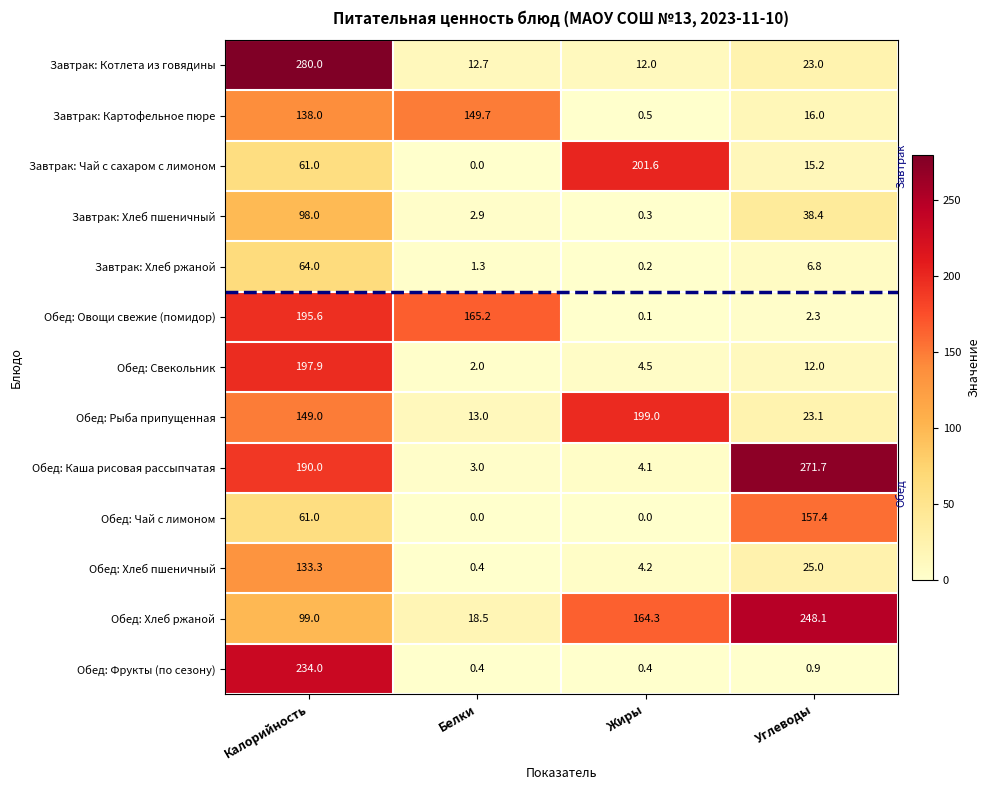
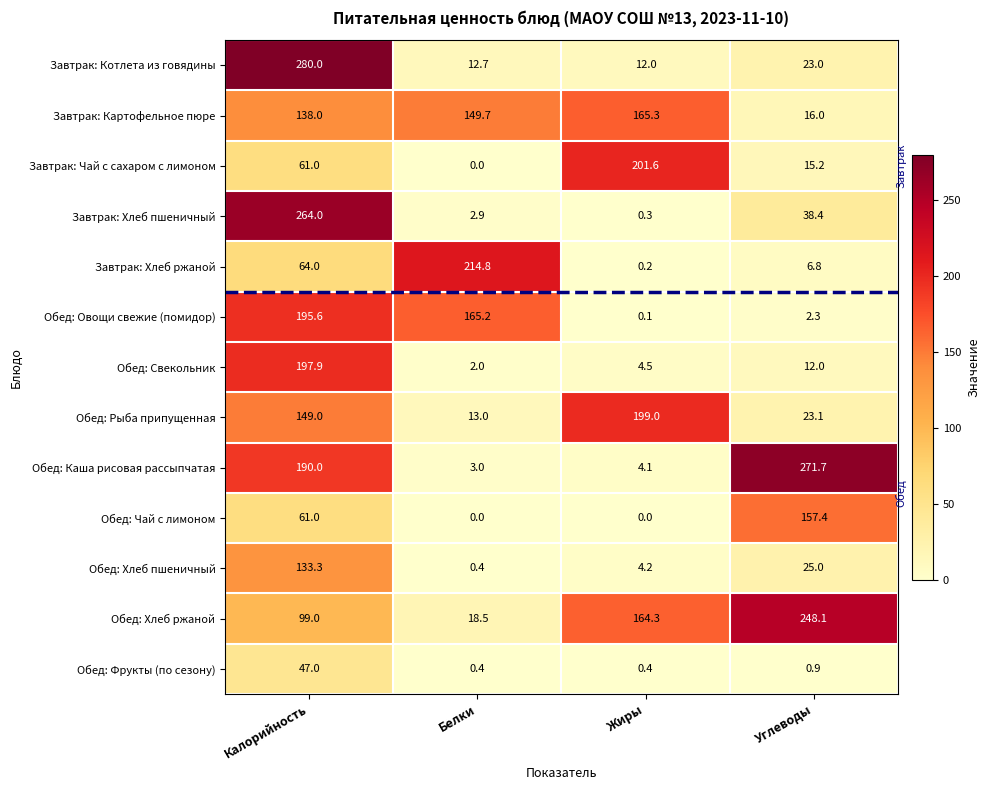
Завтрак: Картофельное пюре, Жиры: 0.5 -> 165.3
Завтрак: Хлеб пшеничный, Калорийность: 98.0 -> 264.0
Завтрак: Хлеб ржаной, Белки: 1.3 -> 214.8
Обед: Фрукты (по сезону), Калорийность: 234.0 -> 47.0
